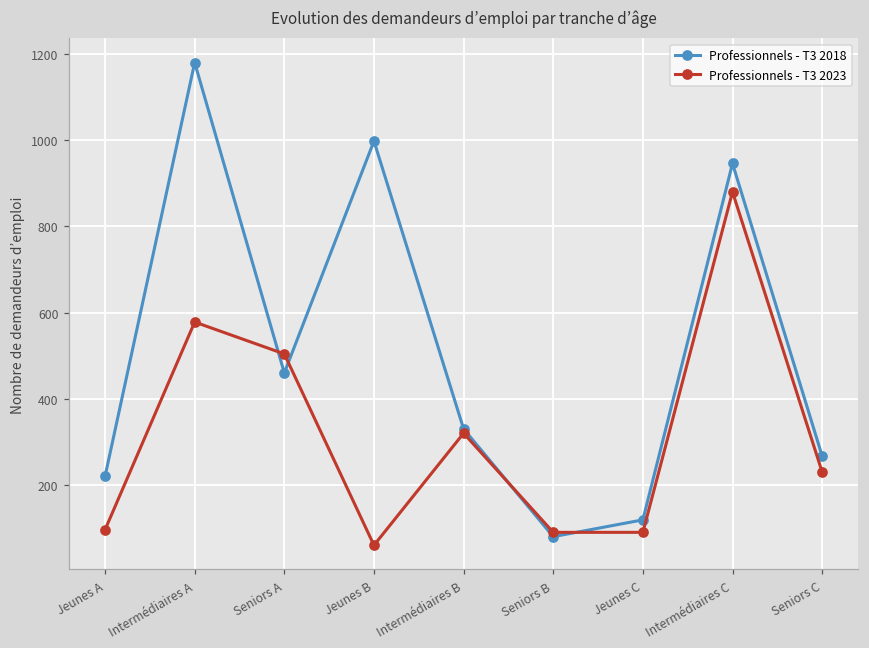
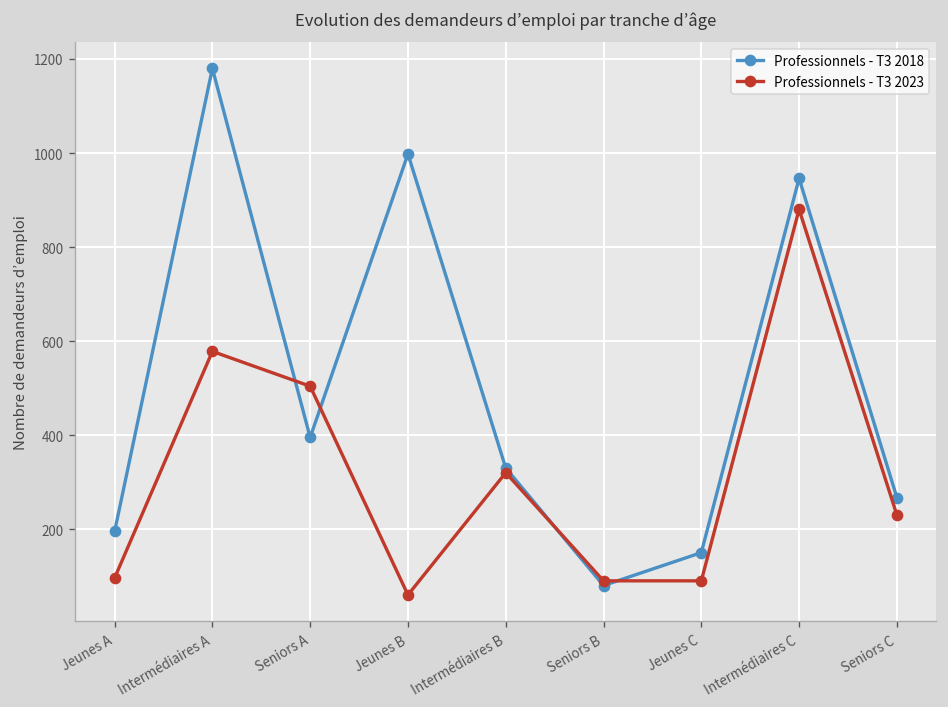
Professionnels - T3 2018, Jeunes A: 220 -> 200
Professionnels - T3 2018, Seniors A: 460 -> 400
Professionnels - T3 2018, Jeunes C: 120 -> 150
